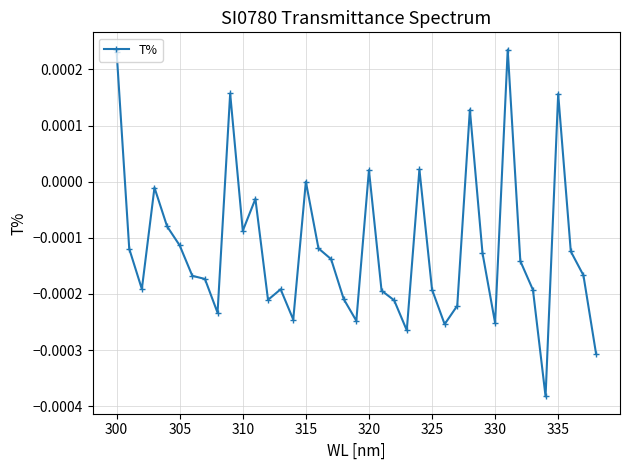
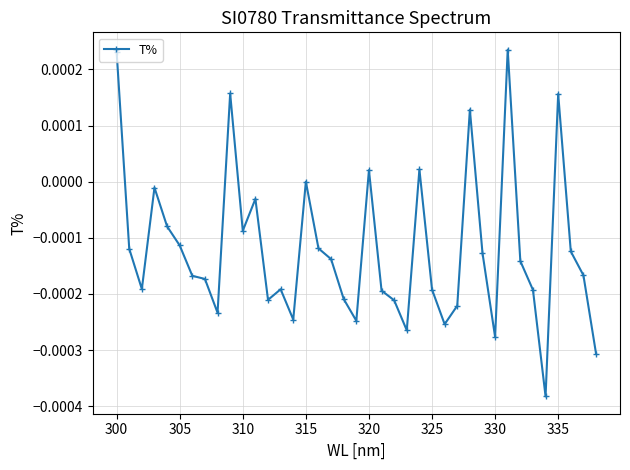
330: -0.00025 -> -0.00028
